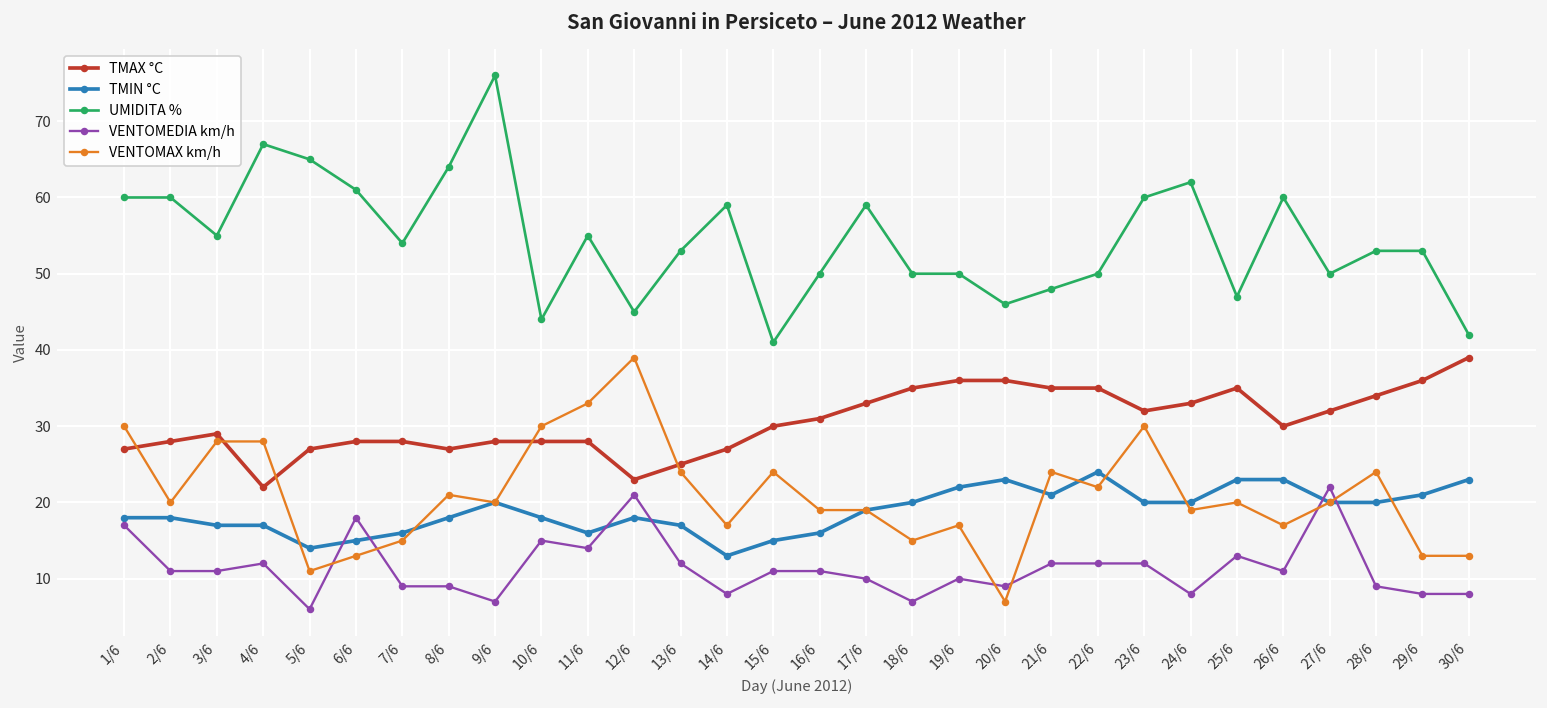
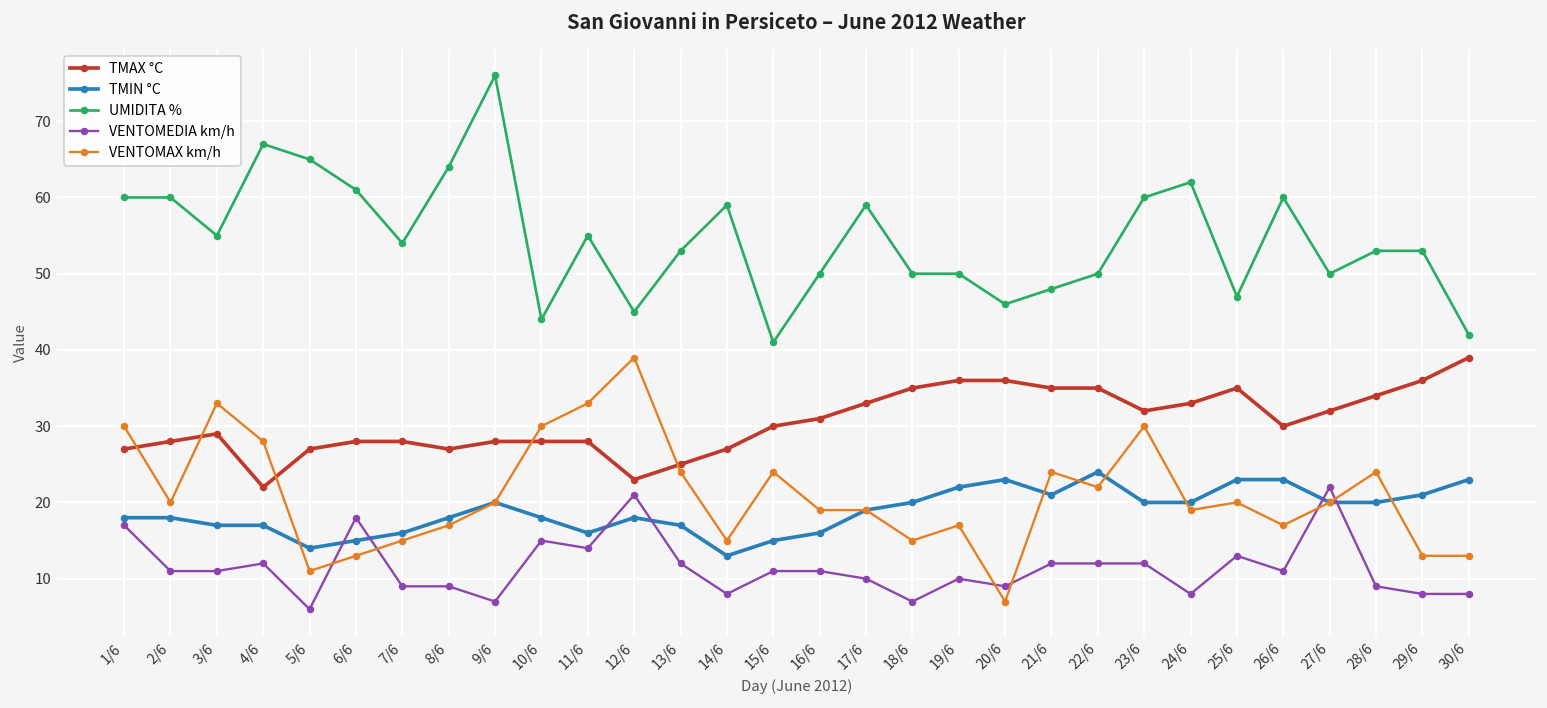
VENTOMAX km/h, 3/6: 28 -> 33
VENTOMAX km/h, 8/6: 21 -> 17
VENTOMAX km/h, 14/6: 17 -> 15
